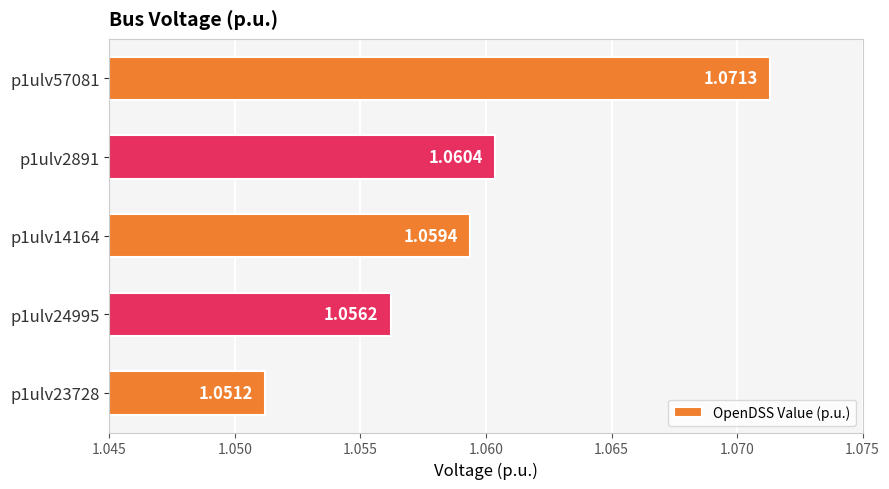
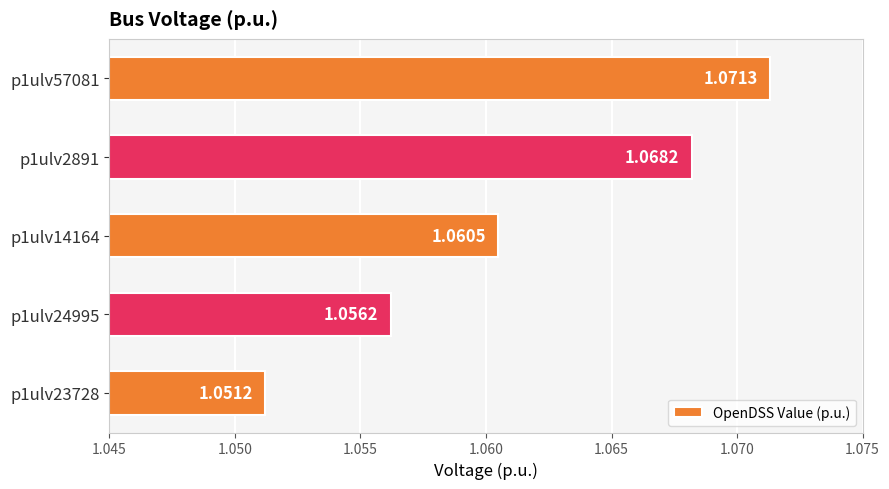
p1ulv2891: 1.0604 -> 1.0682
p1ulv14164: 1.0594 -> 1.0605
